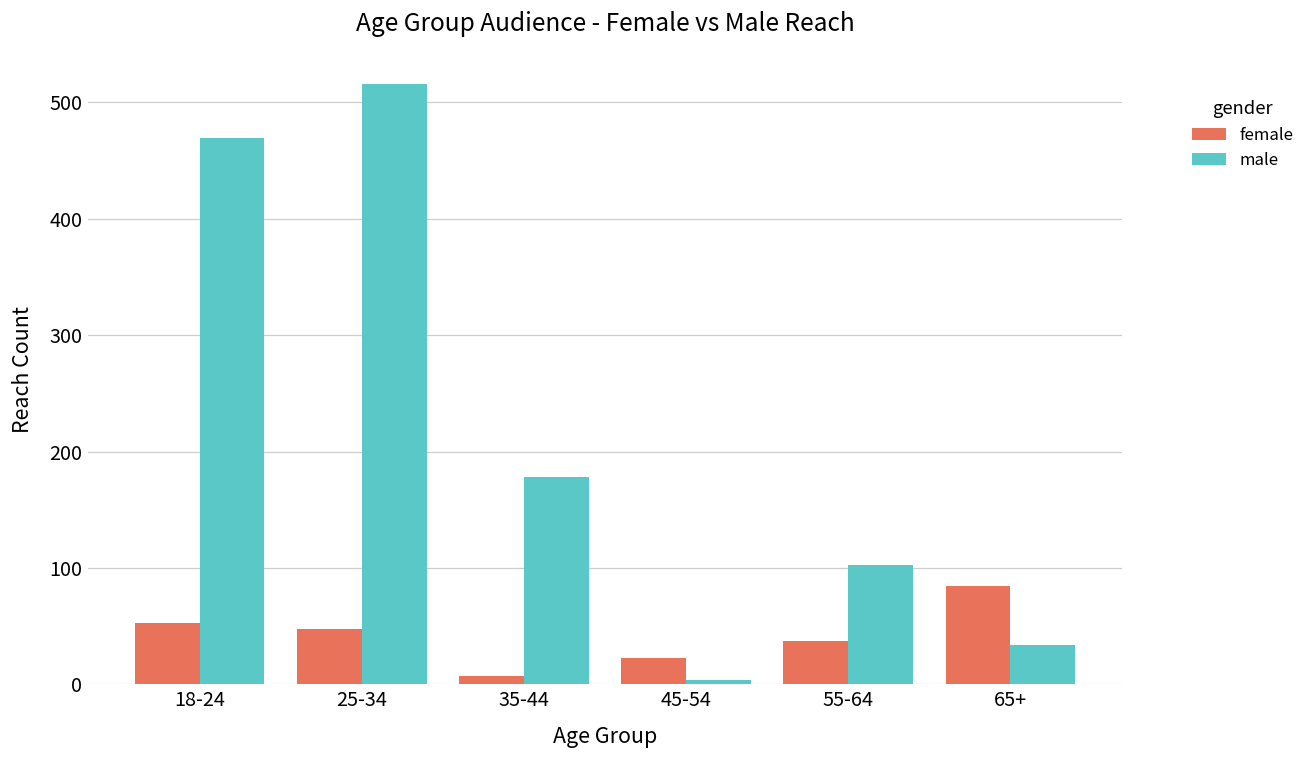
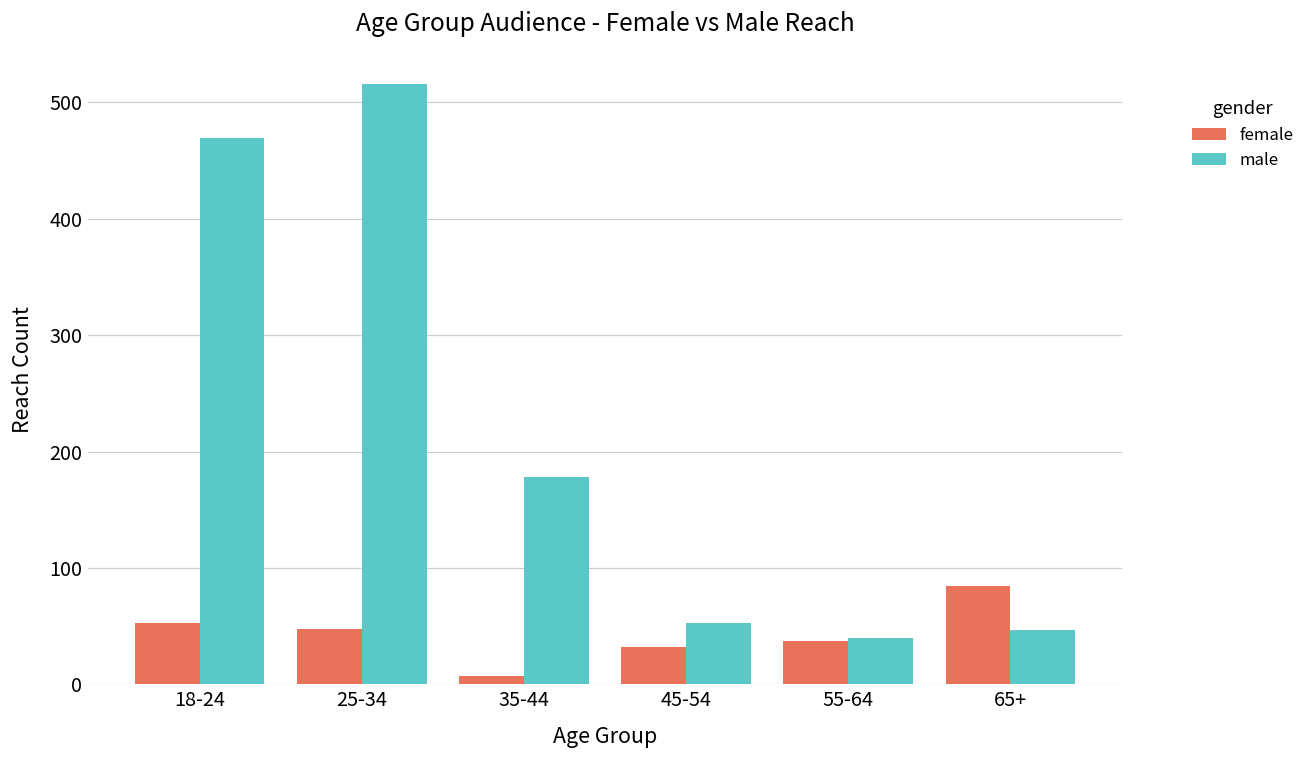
female, 45-54: 23 -> 32
male, 45-54: 4 -> 53
male, 55-64: 103 -> 40
male, 65+: 34 -> 47
